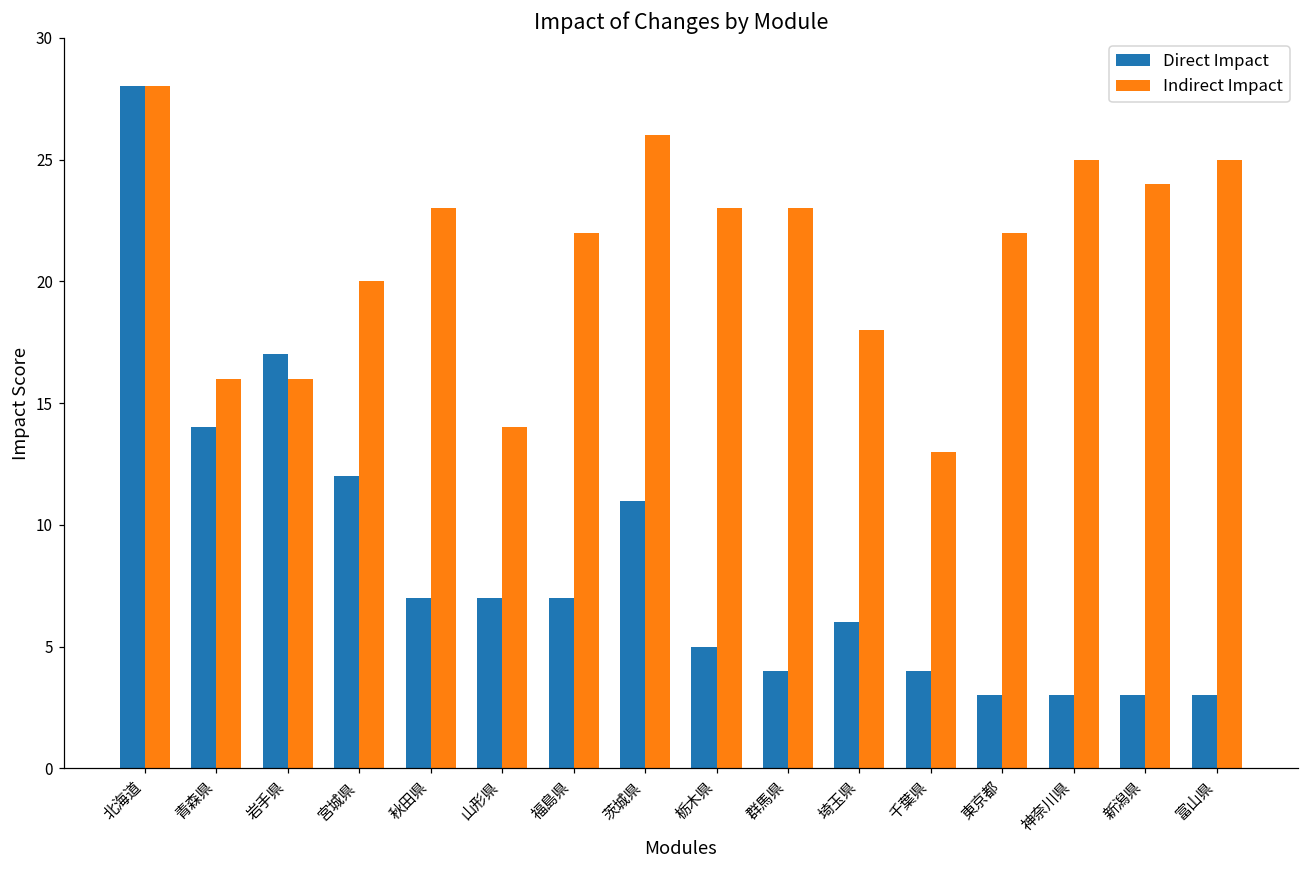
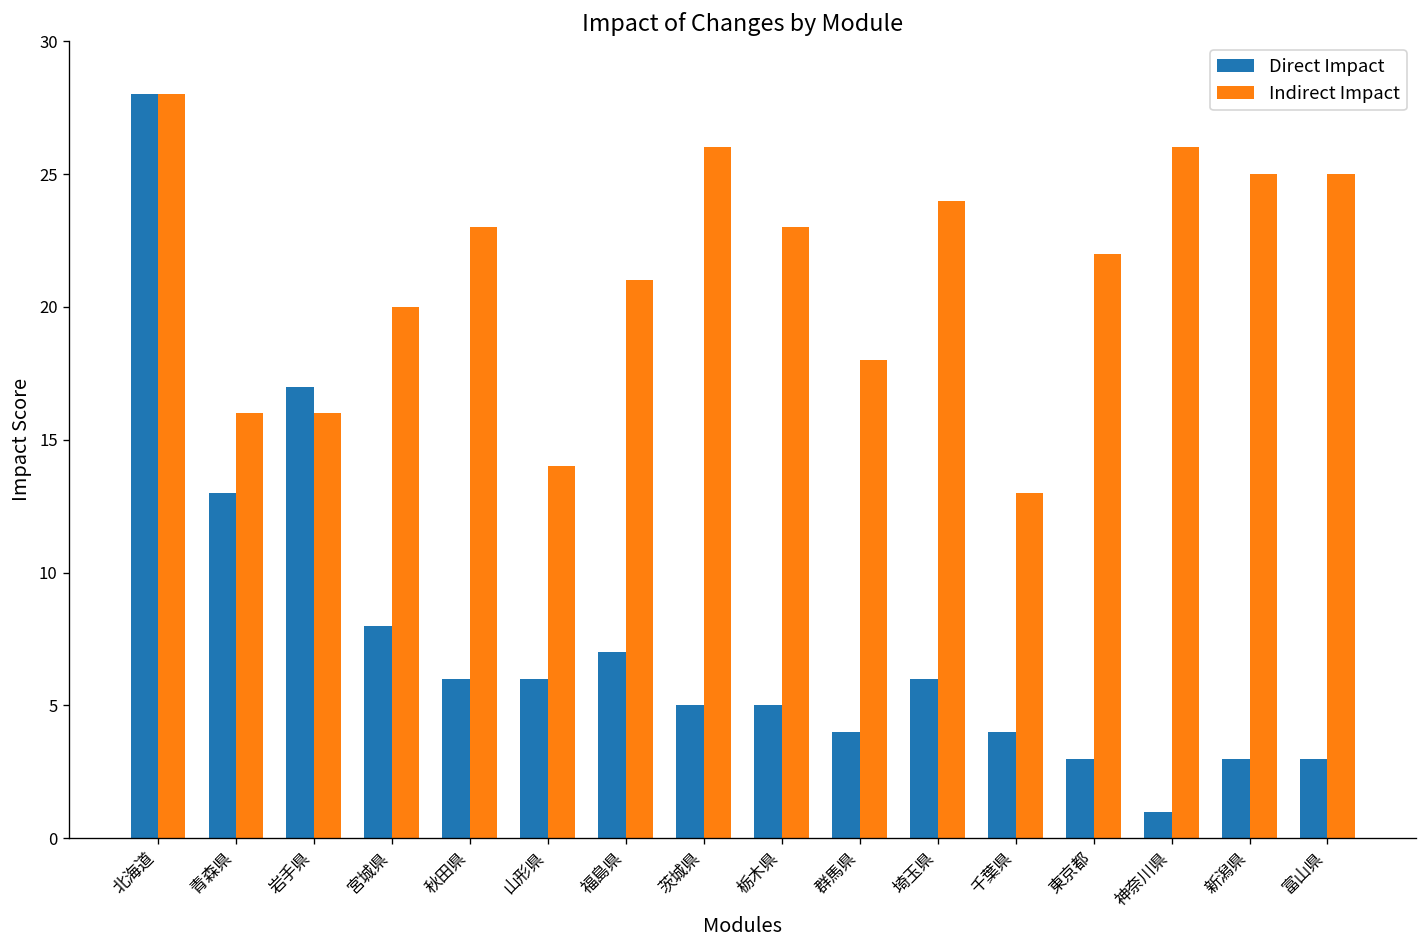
Direct Impact, 青森県: 14 -> 13
Direct Impact, 宮城県: 12 -> 8
Direct Impact, 秋田県: 7 -> 6
Direct Impact, 山形県: 7 -> 6
Indirect Impact, 福島県: 22 -> 21
Direct Impact, 茨城県: 11 -> 5
Indirect Impact, 群馬県: 23 -> 18
Indirect Impact, 埼玉県: 18 -> 24
Direct Impact, 神奈川県: 3 -> 1
Indirect Impact, 神奈川県: 25 -> 26
Indirect Impact, 新潟県: 24 -> 25
